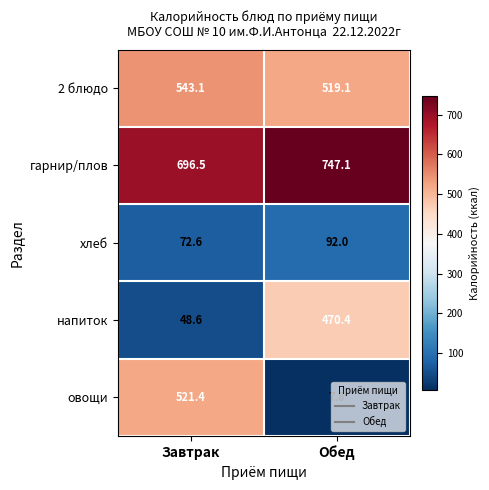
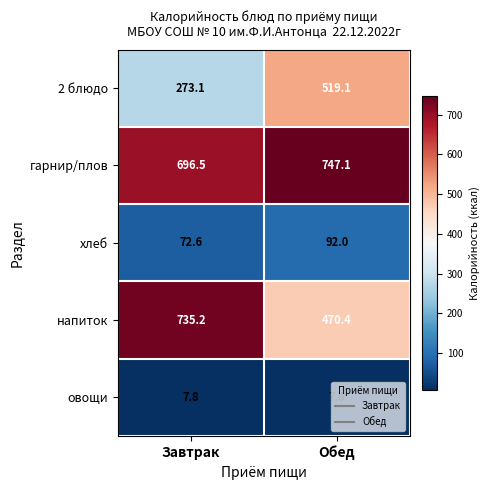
2 блюдо, Завтрак: 543.1 -> 273.1
напиток, Завтрак: 48.6 -> 735.2
овощи, Завтрак: 521.4 -> 7.8
